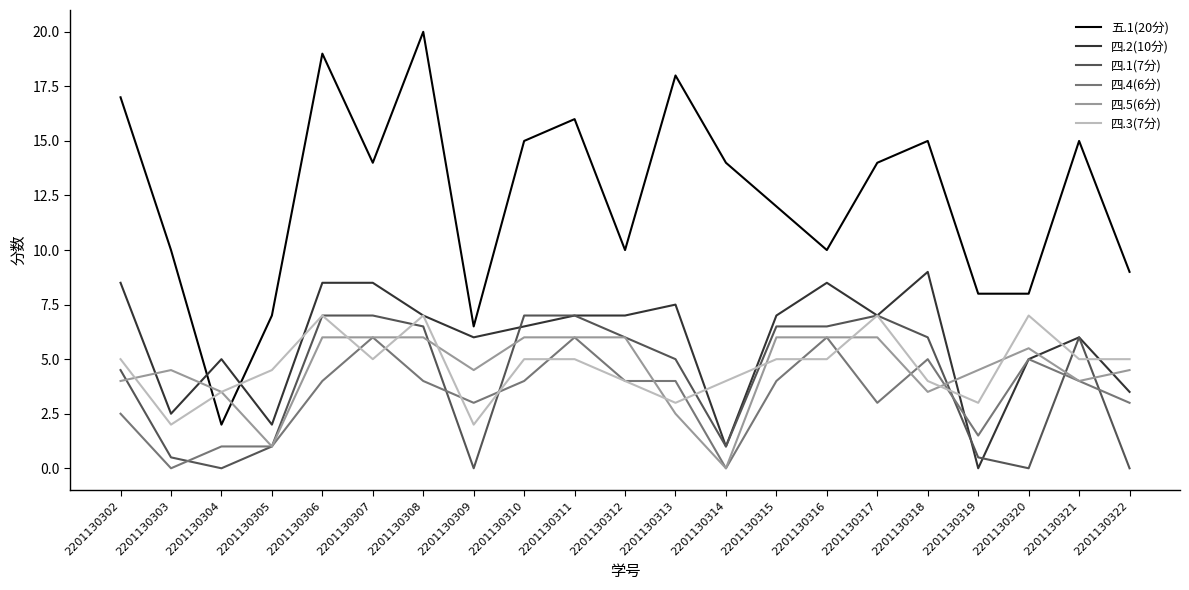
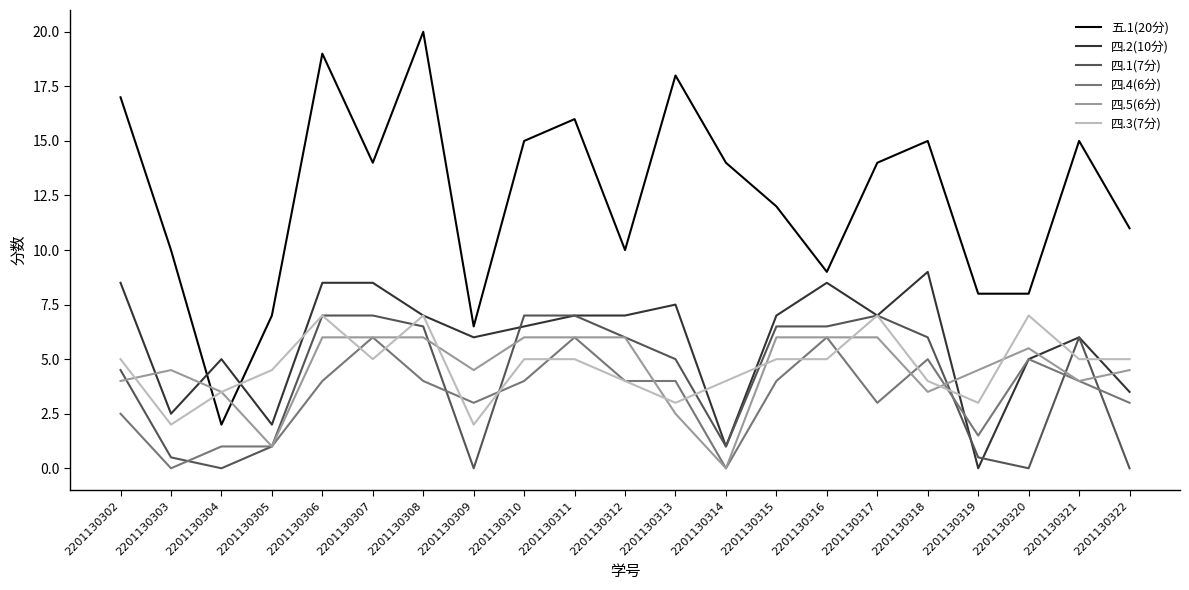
五.1(20分), 2201130316: 10 -> 9
五.1(20分), 2201130322: 9 -> 11
